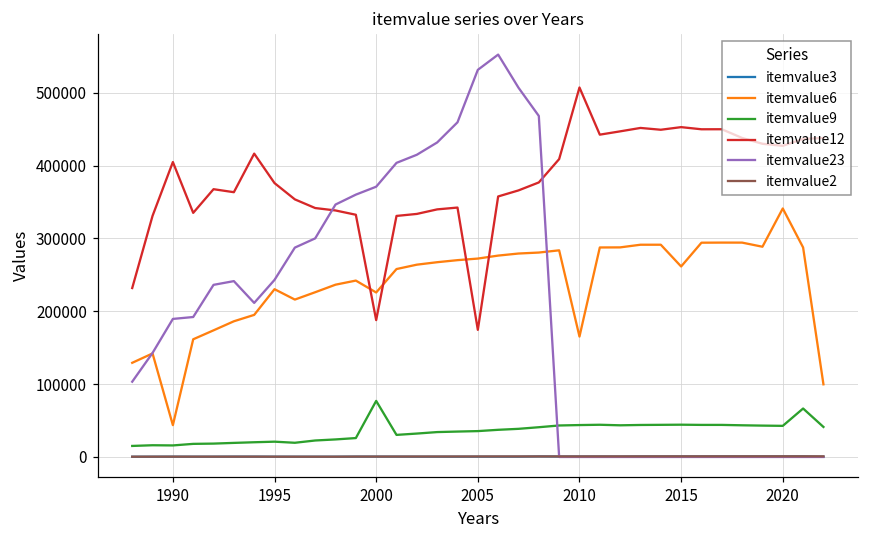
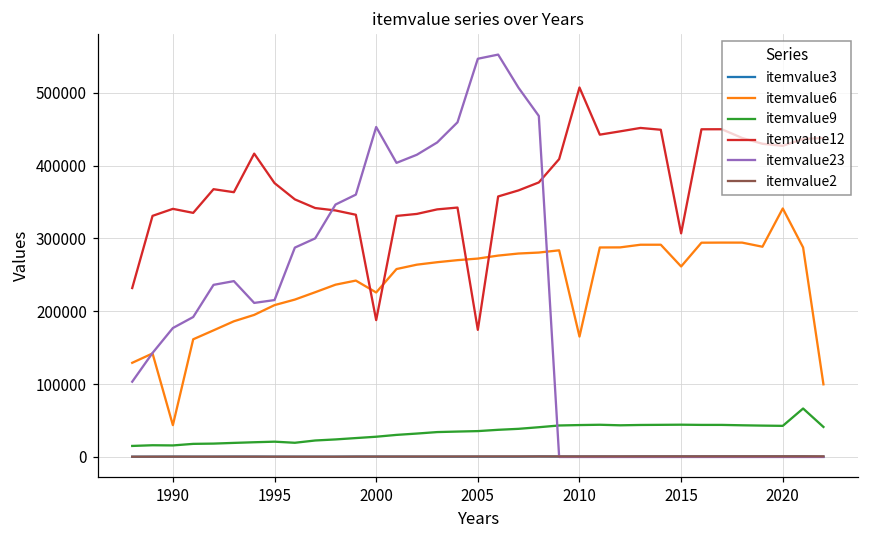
itemvalue12, 1990: 400000 -> 340000
itemvalue23, 1990: 190000 -> 180000
itemvalue6, 1995: 230000 -> 210000
itemvalue23, 1995: 240000 -> 220000
itemvalue9, 2000: 80000 -> 30000
itemvalue23, 2000: 370000 -> 450000
itemvalue23, 2005: 530000 -> 550000
itemvalue12, 2015: 450000 -> 310000
